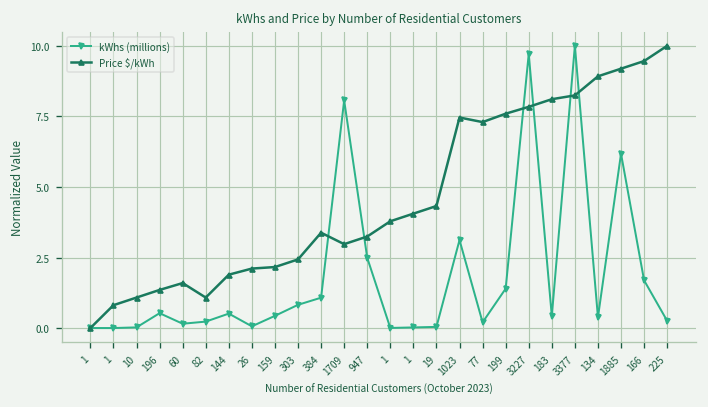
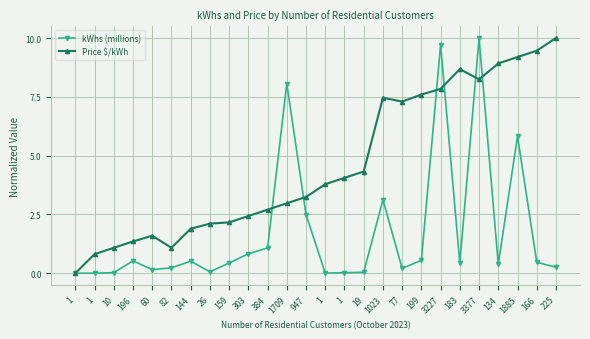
Price $/kWh, 384: 3.4 -> 2.7
kWhs (millions), 199: 1.4 -> 0.5
Price $/kWh, 183: 8.1 -> 8.7
kWhs (millions), 1885: 6.2 -> 5.8
kWhs (millions), 166: 1.7 -> 0.5
